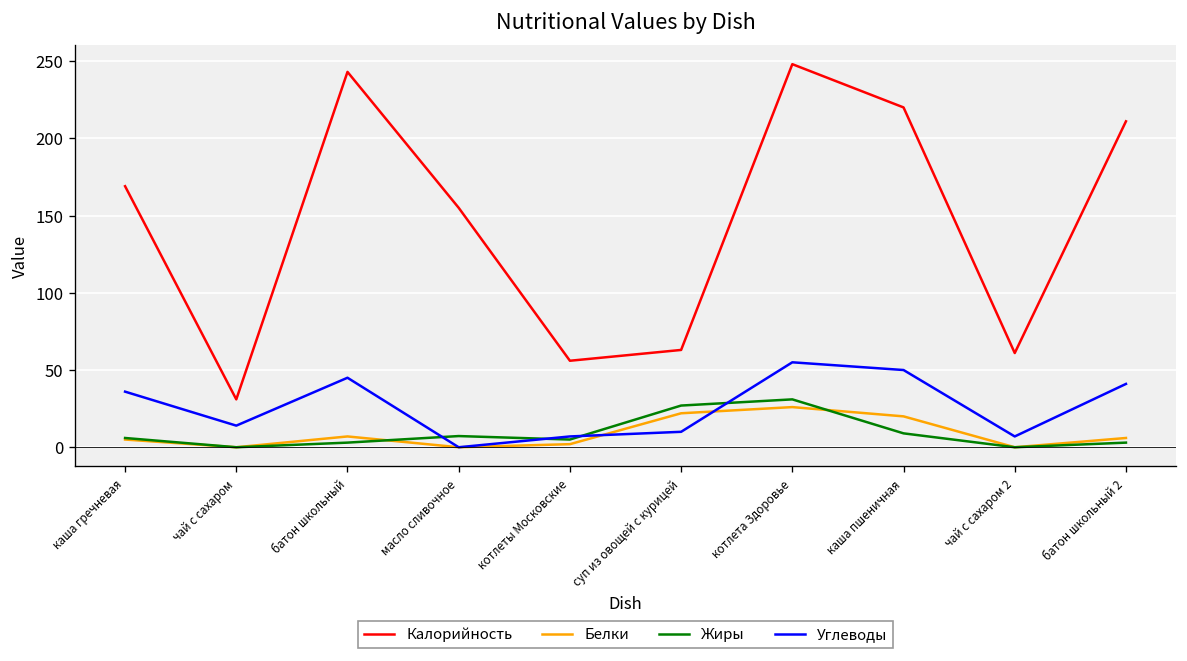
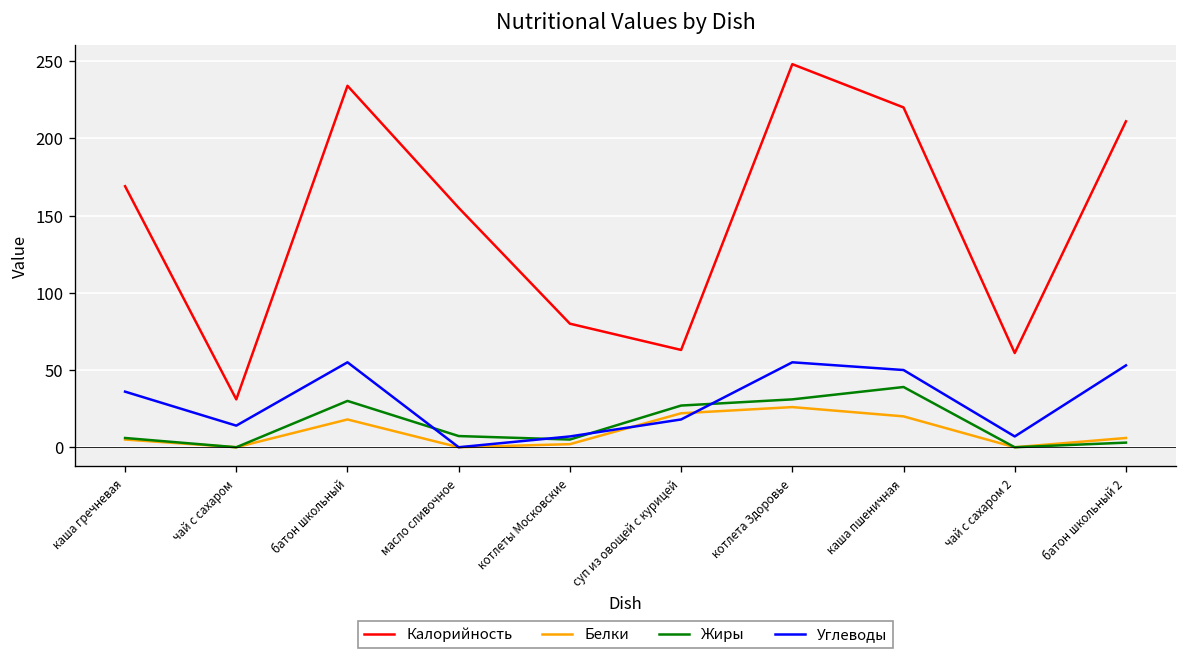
Калорийность, батон школьный: 243 -> 234
Белки, батон школьный: 7 -> 18
Жиры, батон школьный: 3 -> 30
Углеводы, батон школьный: 45 -> 55
Калорийность, котлеты Московские: 56 -> 80
Углеводы, суп из овощей с курицей: 10 -> 18
Жиры, каша пшеничная: 9 -> 39
Углеводы, батон школьный 2: 41 -> 53
